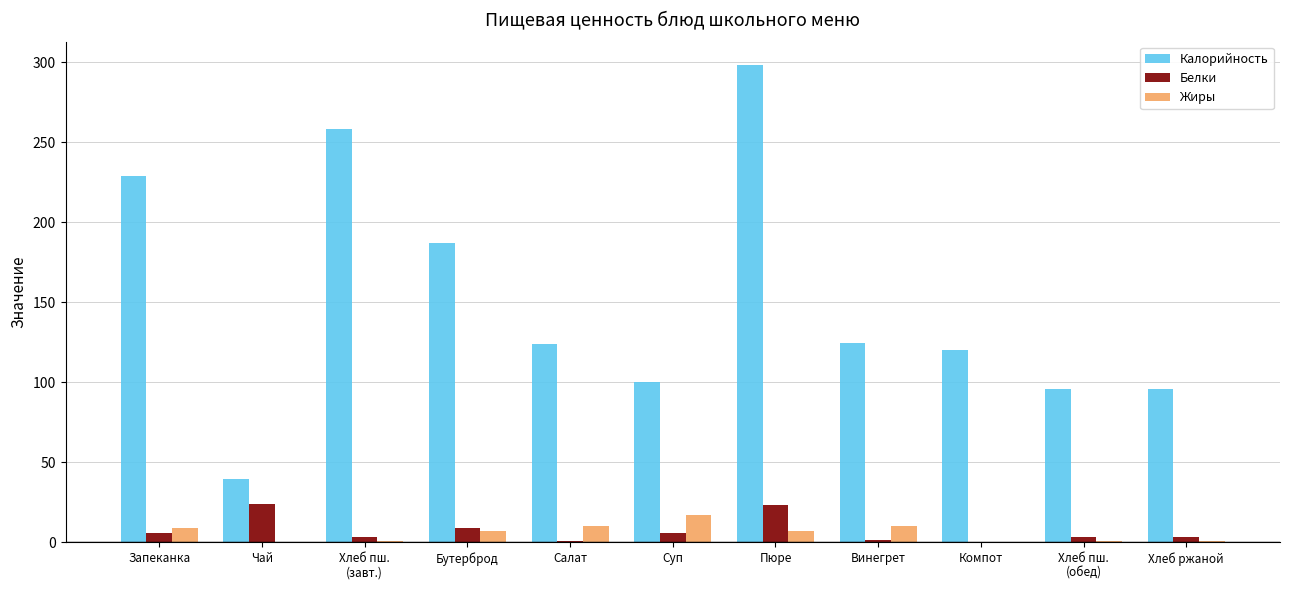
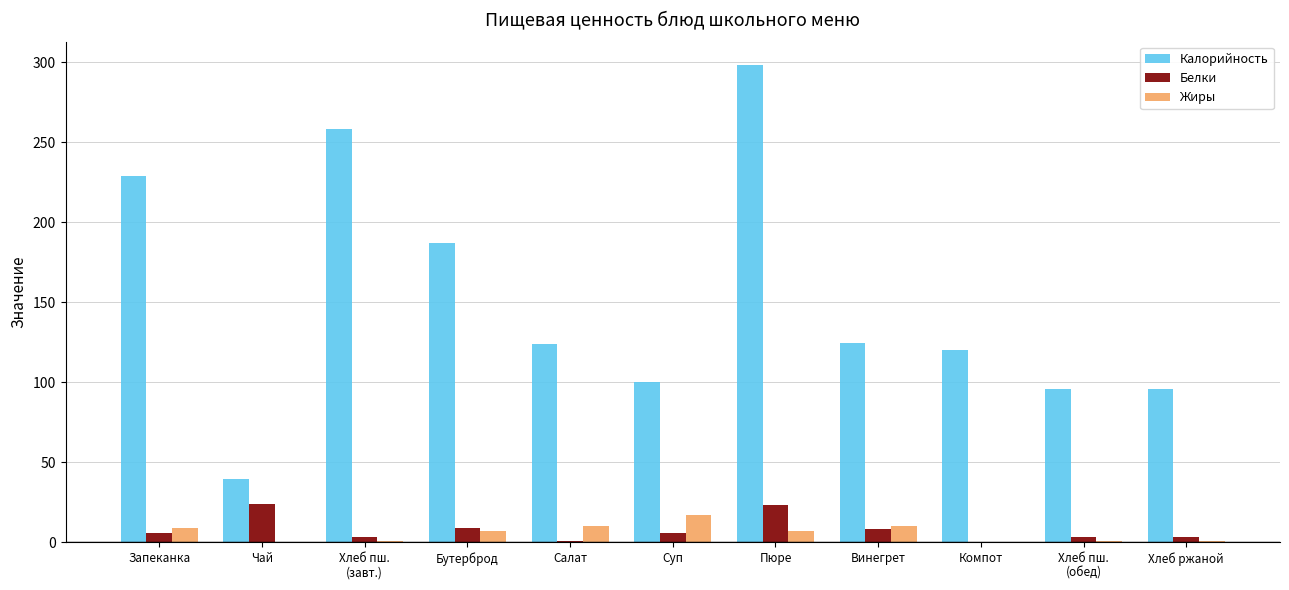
Белки, Винегрет: 1 -> 8
